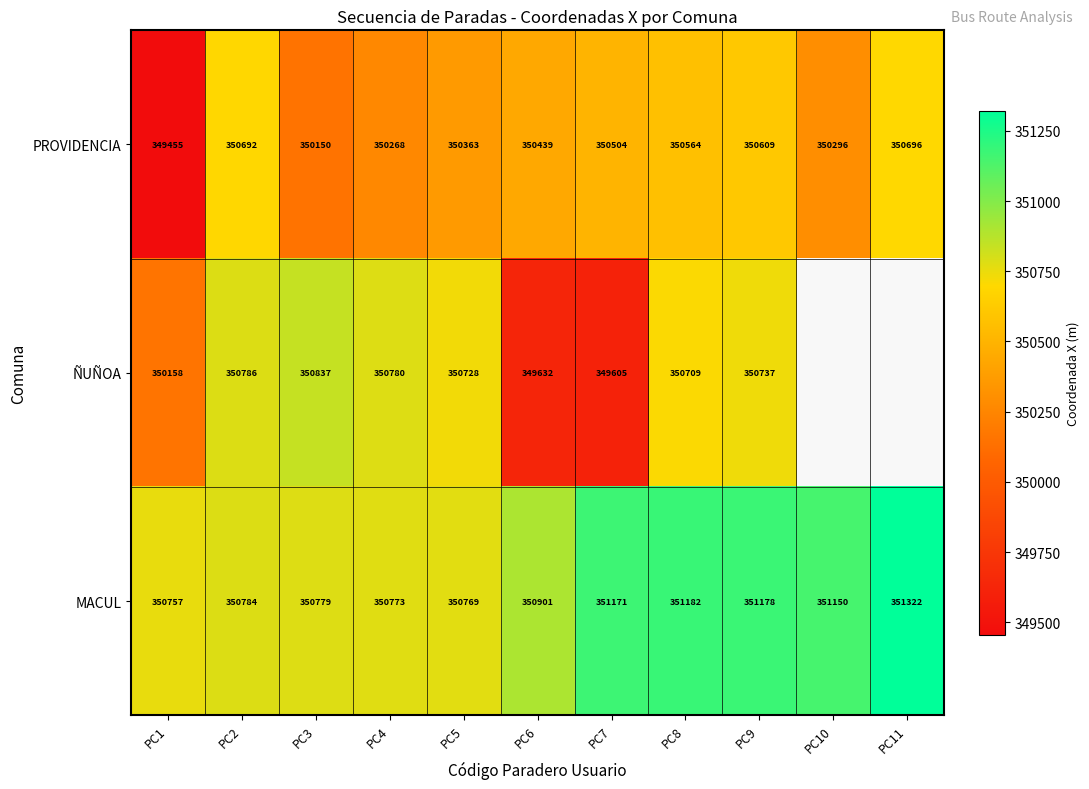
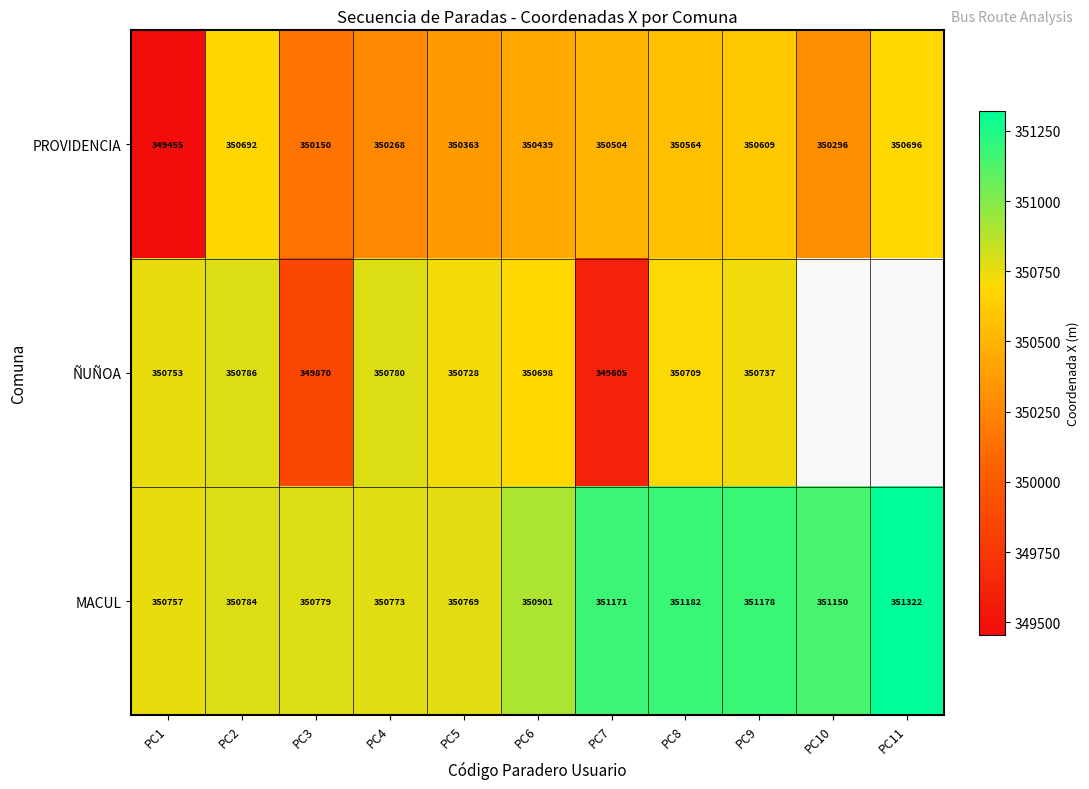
ÑUÑOA, PC1: 350158 -> 350753
ÑUÑOA, PC3: 350837 -> 349870
ÑUÑOA, PC6: 349632 -> 350698
